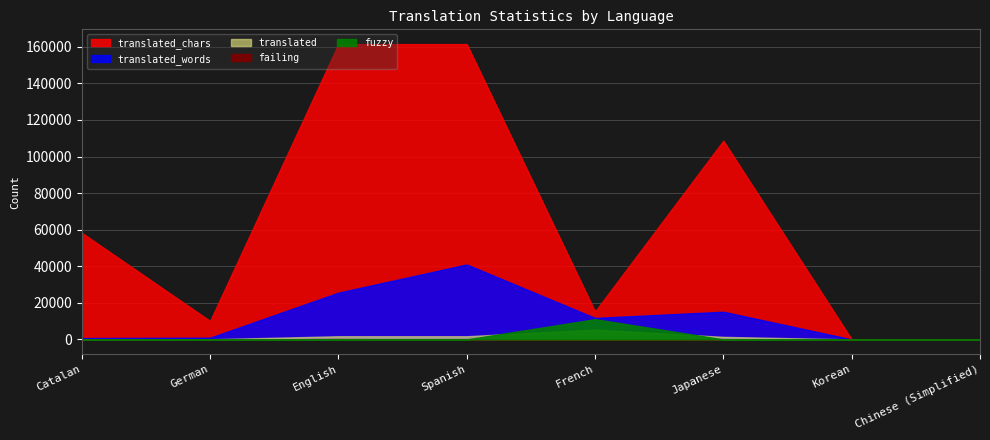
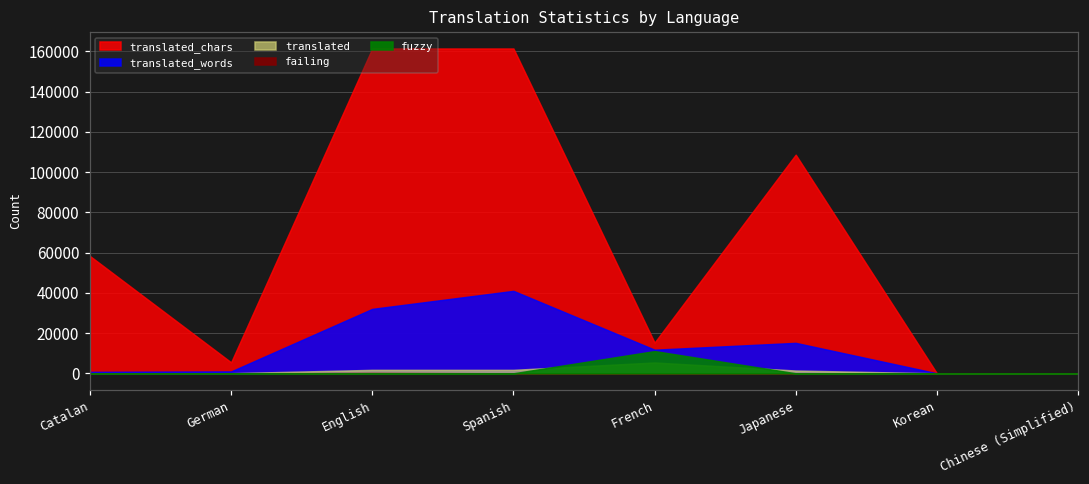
translated_chars, German: 10000 -> 5000
translated_words, English: 26000 -> 32000
